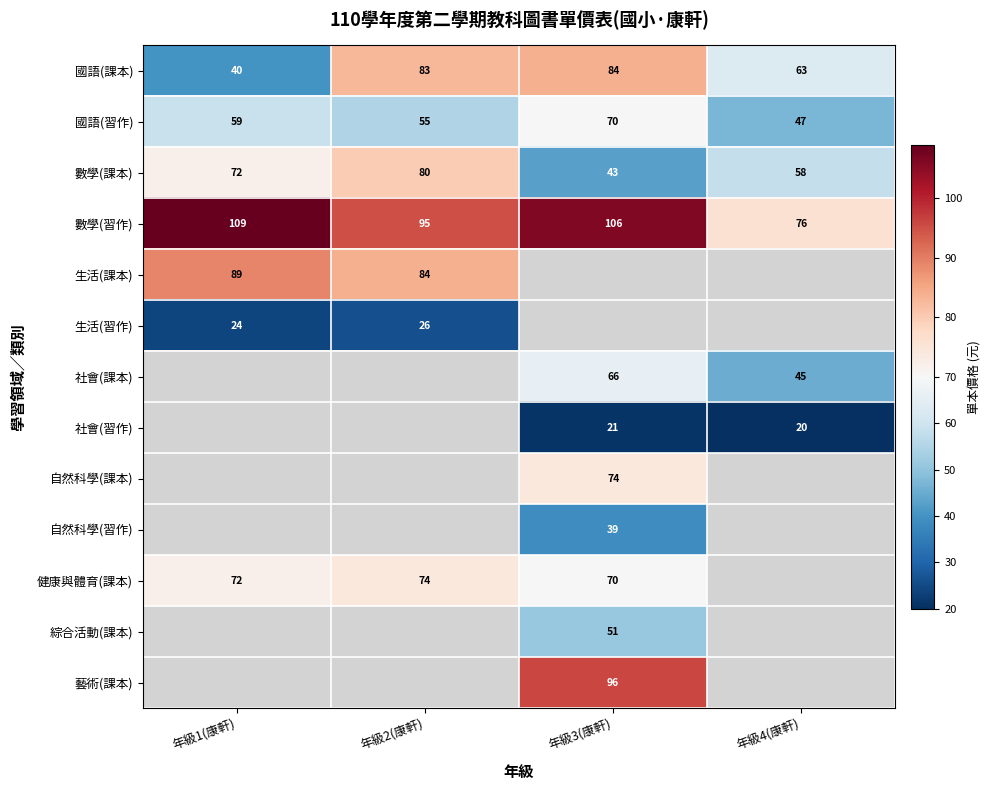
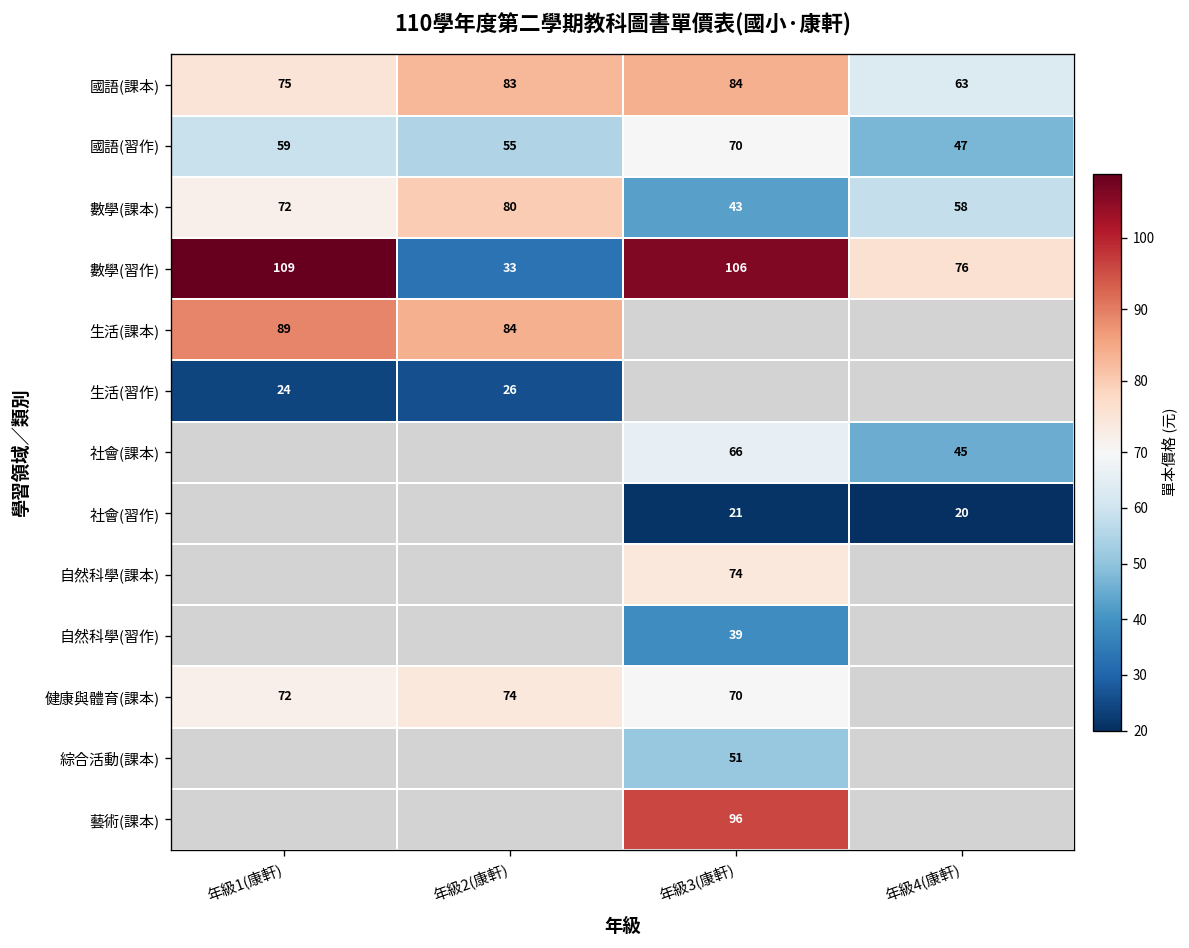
國語(課本), 年級1(康軒): 40 -> 75
數學(習作), 年級2(康軒): 95 -> 33
